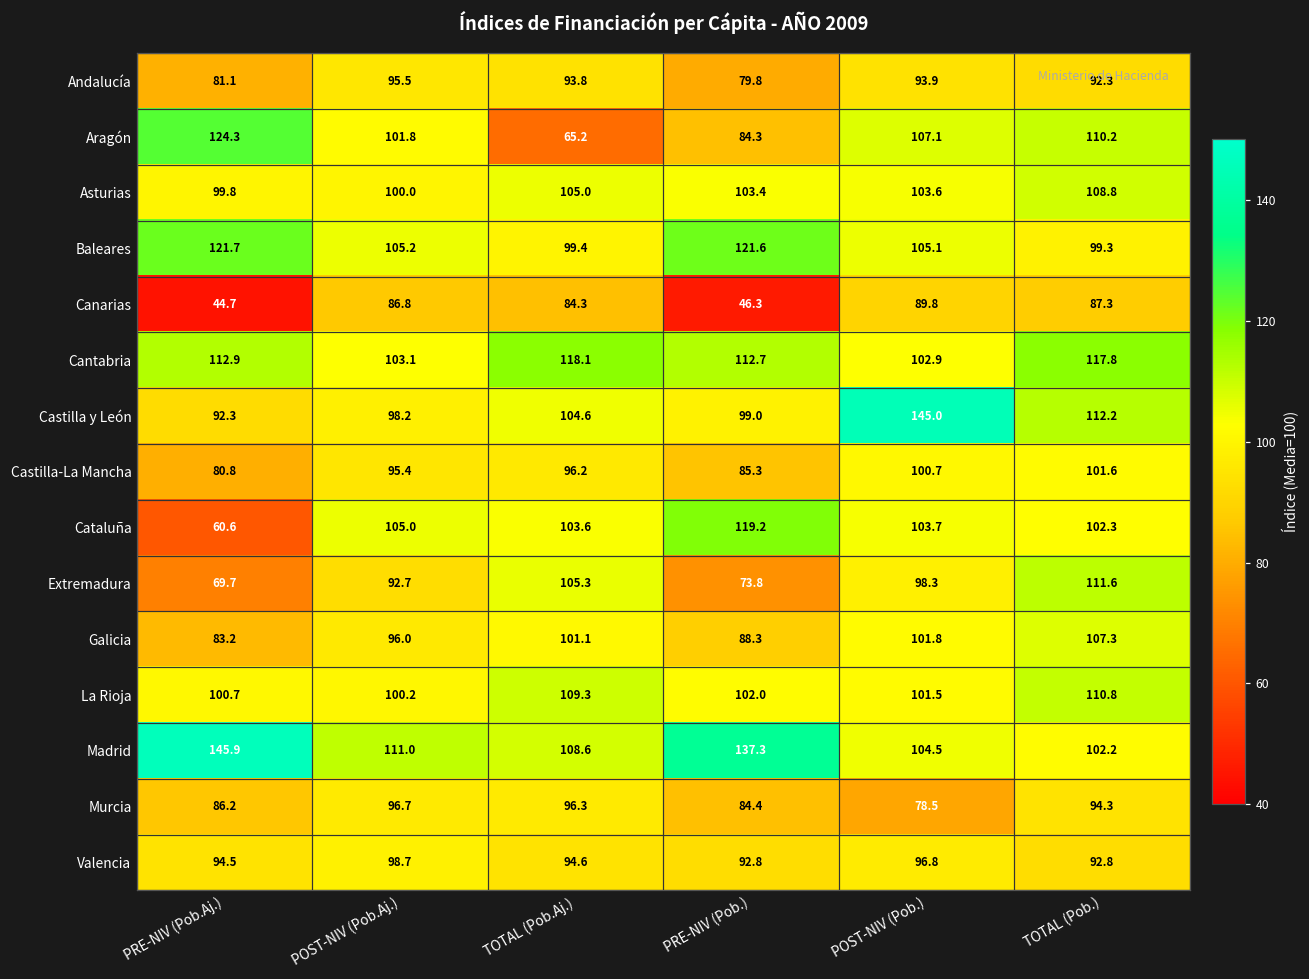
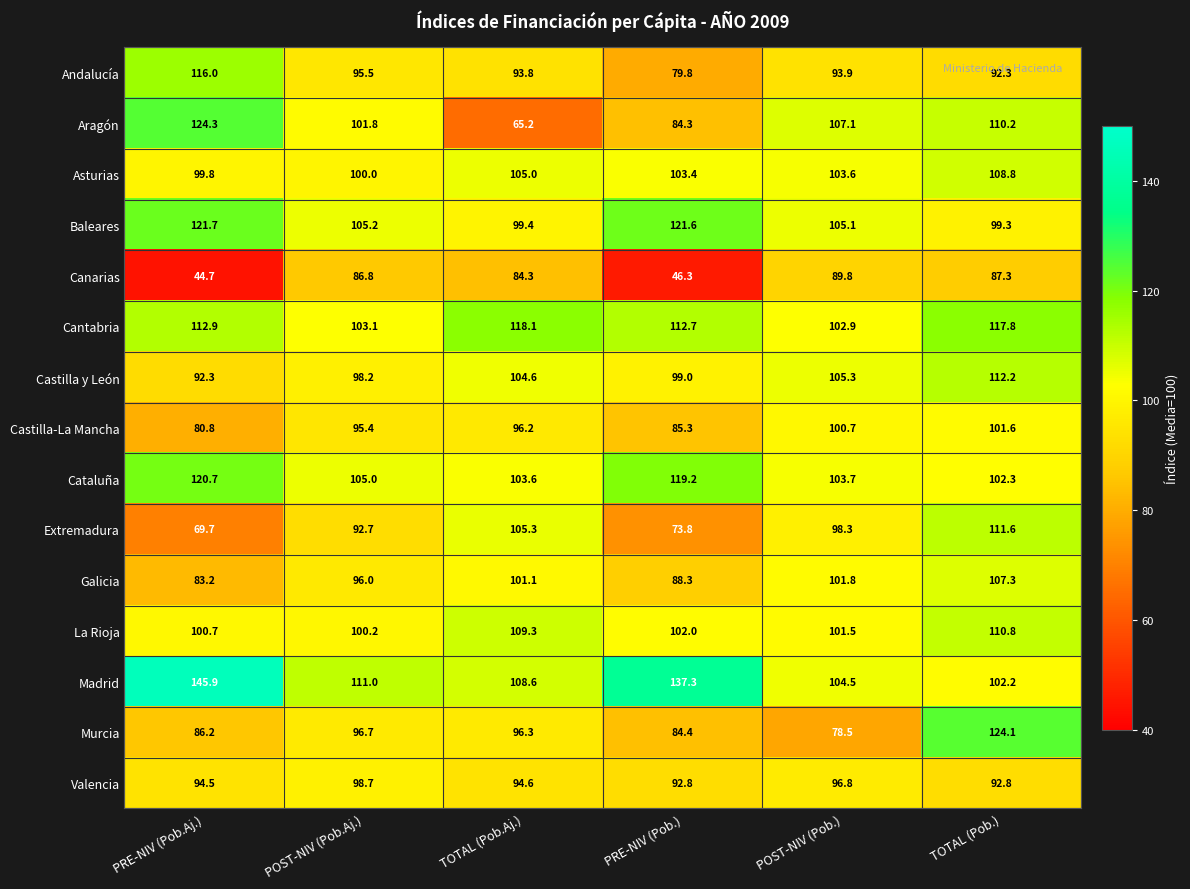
Andalucía, PRE-NIV (Pob.Aj.): 81.1 -> 116.0
Castilla y León, POST-NIV (Pob.): 145.0 -> 105.3
Cataluña, PRE-NIV (Pob.Aj.): 60.6 -> 120.7
Murcia, TOTAL (Pob.): 94.3 -> 124.1
